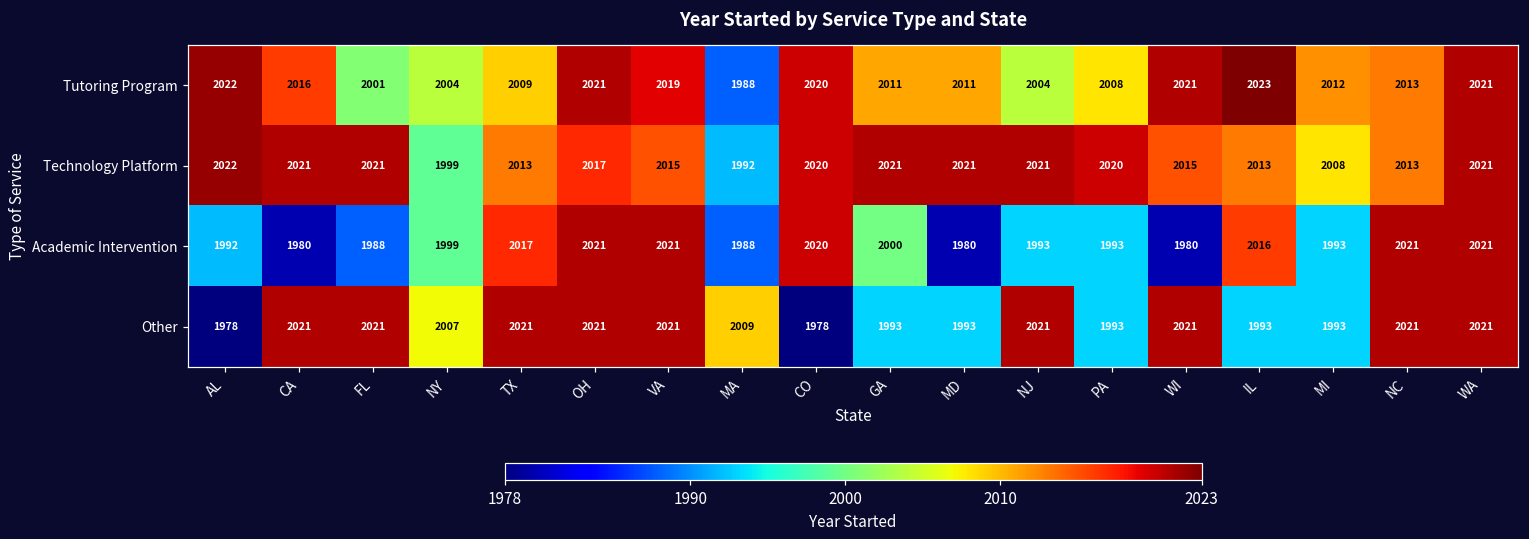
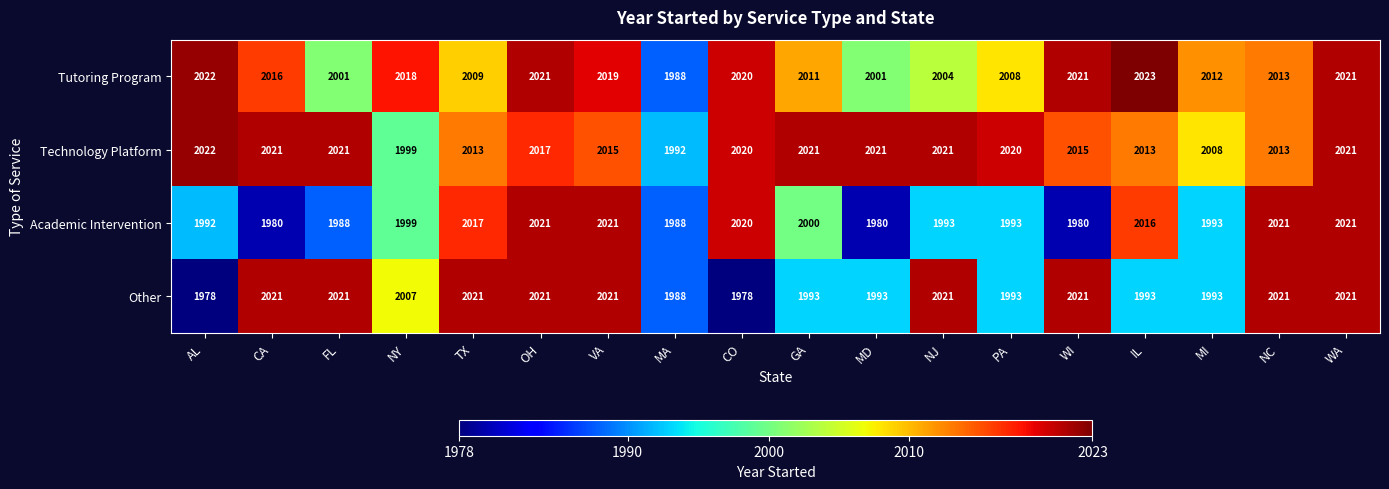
Tutoring Program, NY: 2004 -> 2018
Tutoring Program, MD: 2011 -> 2001
Other, MA: 2009 -> 1988
